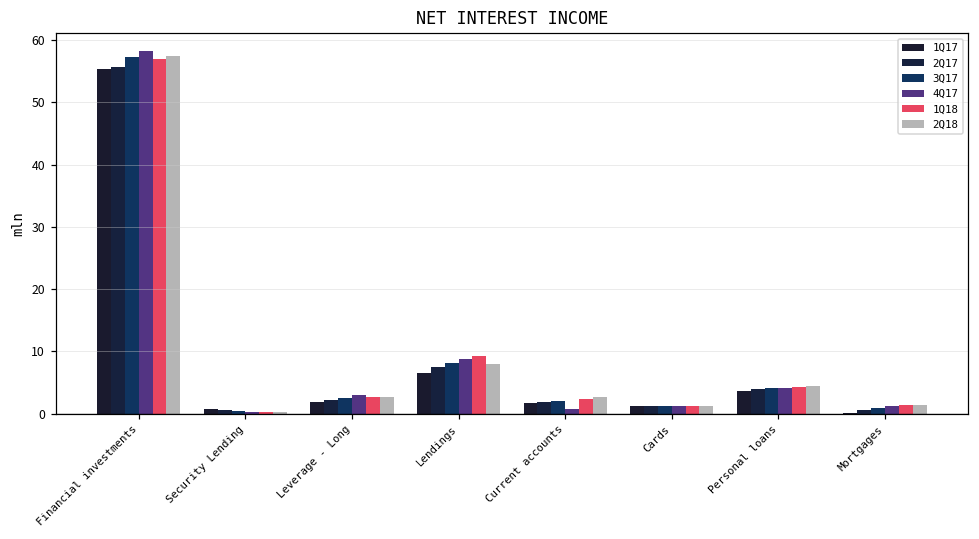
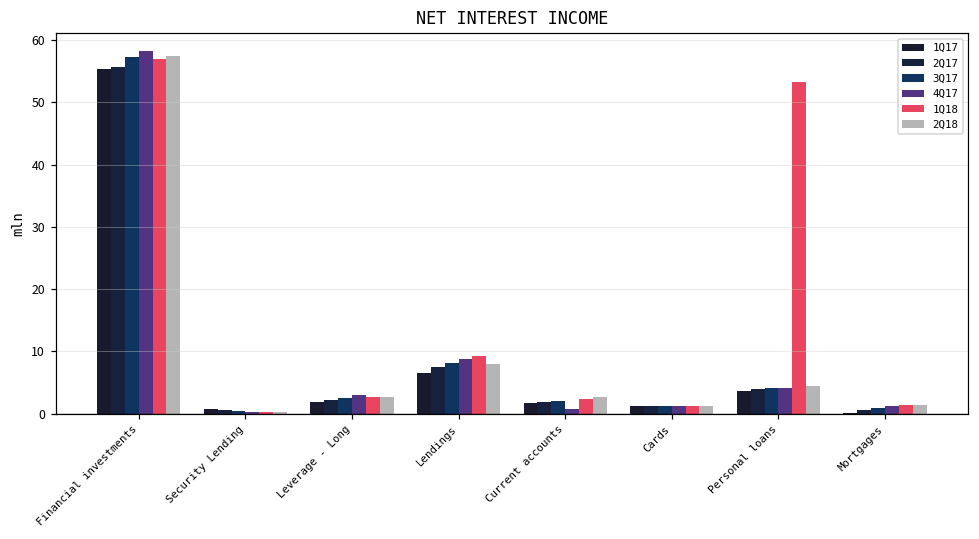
1Q18, Personal loans: 4 -> 53
